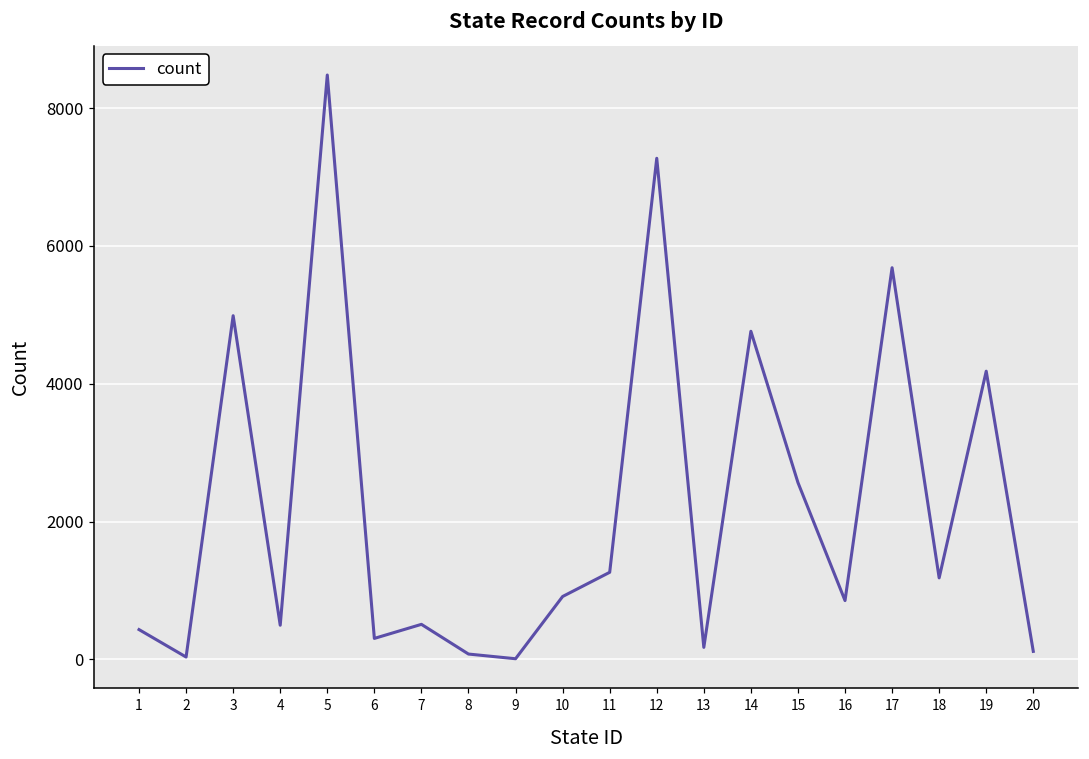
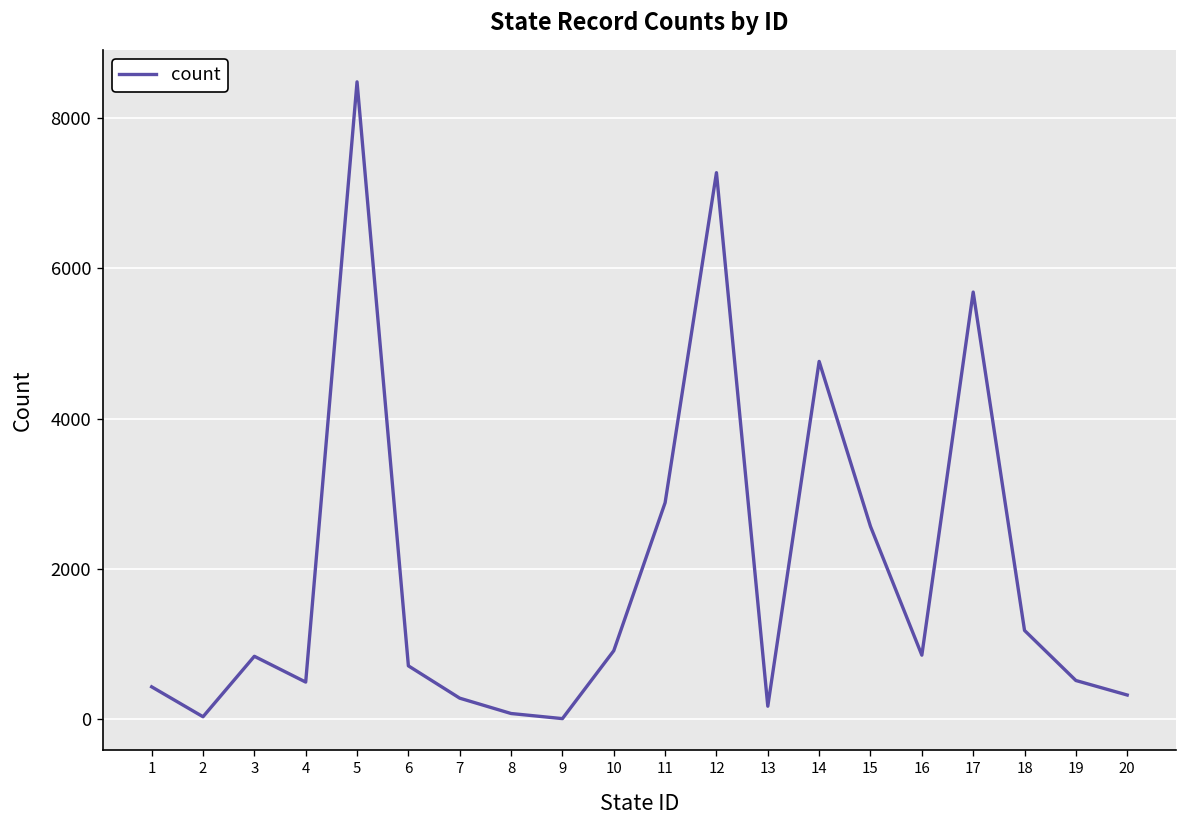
3: 5000 -> 800
6: 300 -> 700
7: 500 -> 300
11: 1300 -> 2900
19: 4200 -> 500
20: 100 -> 300
